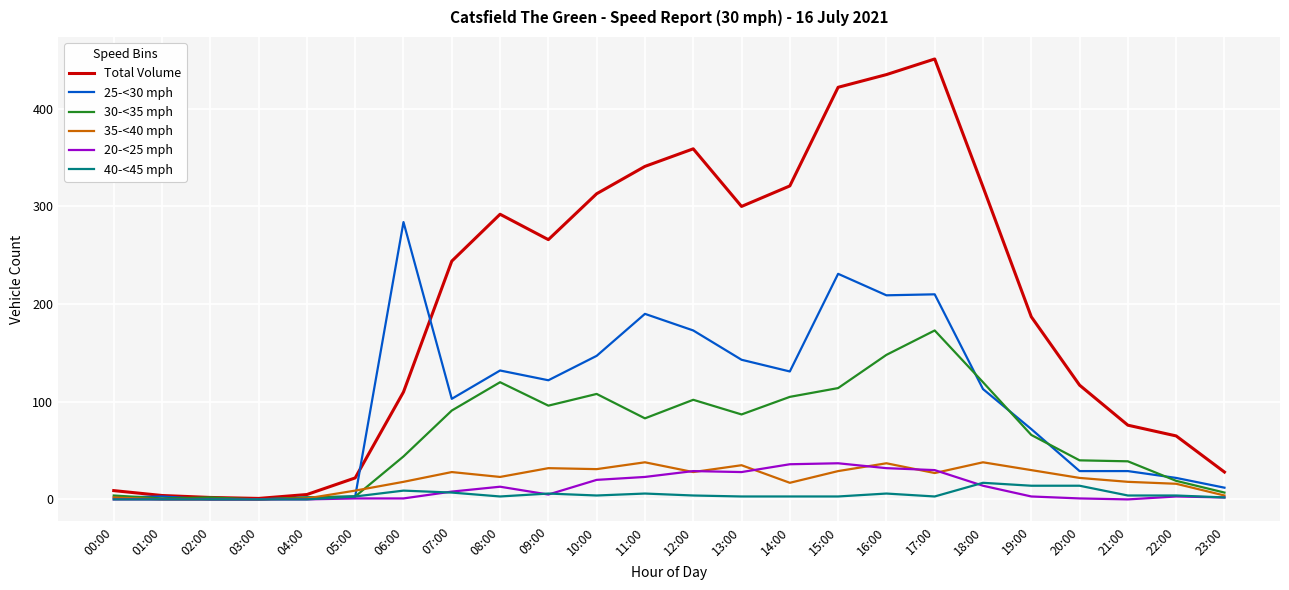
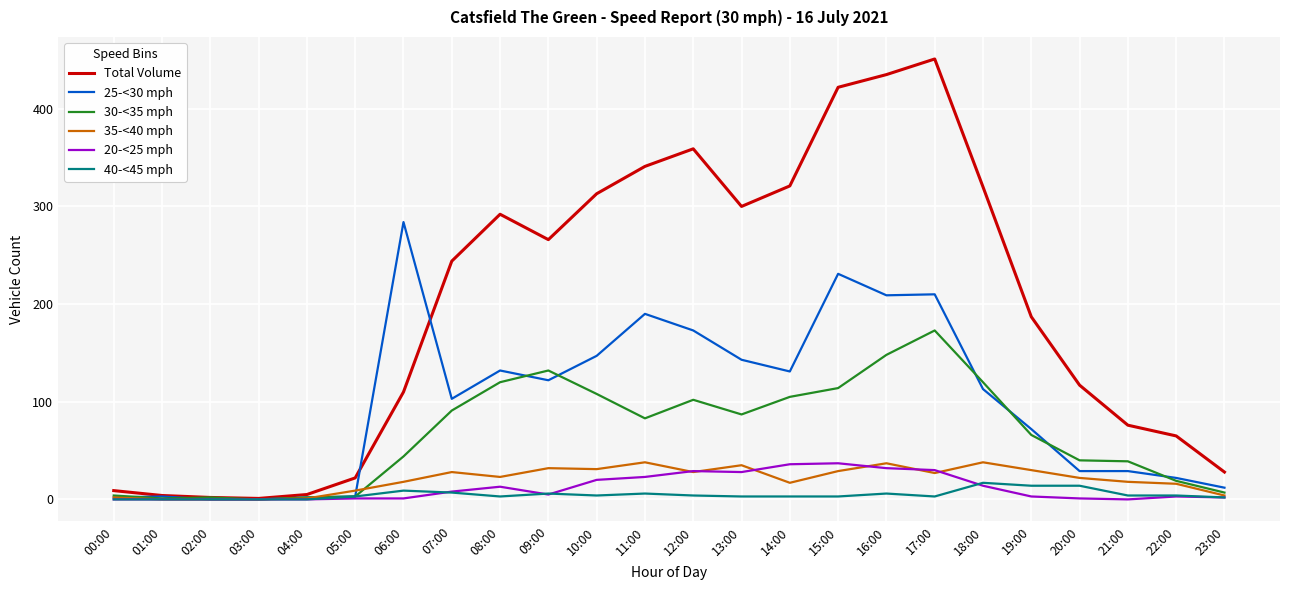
30-<35 mph, 09:00: 100 -> 130
